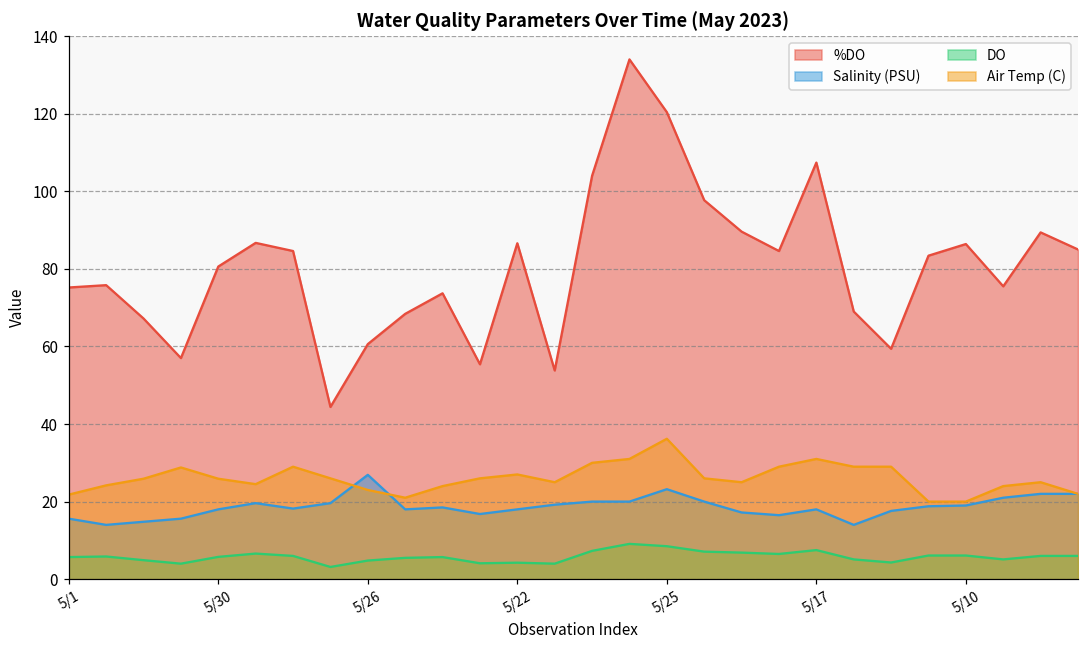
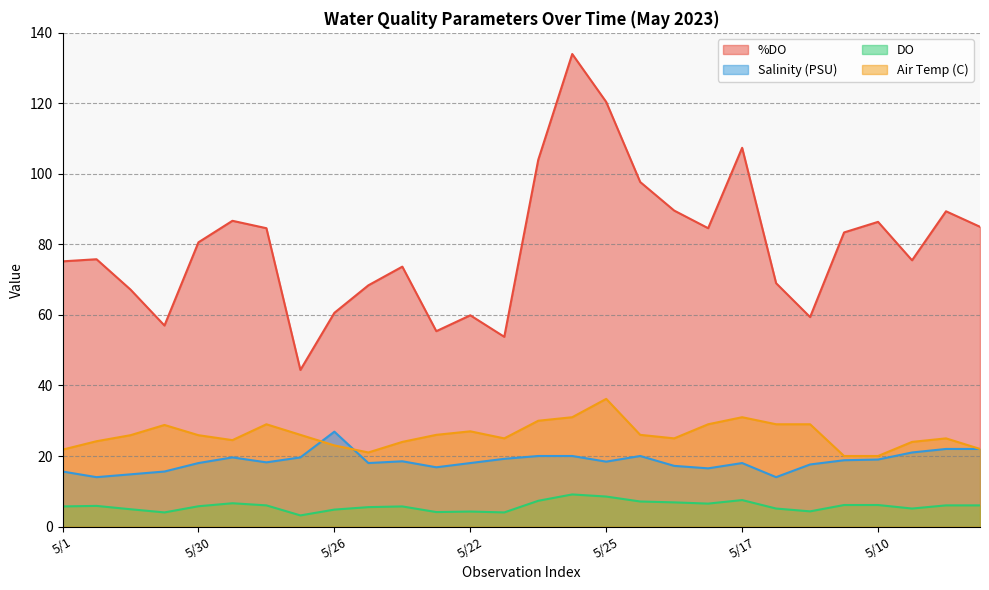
%DO, 5/22: 87 -> 60
Salinity (PSU), 5/25: 23 -> 18
